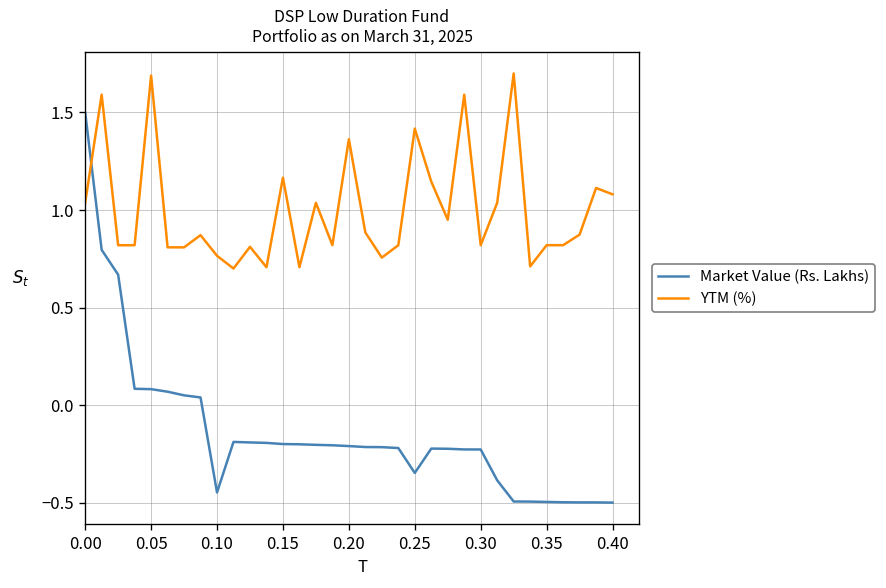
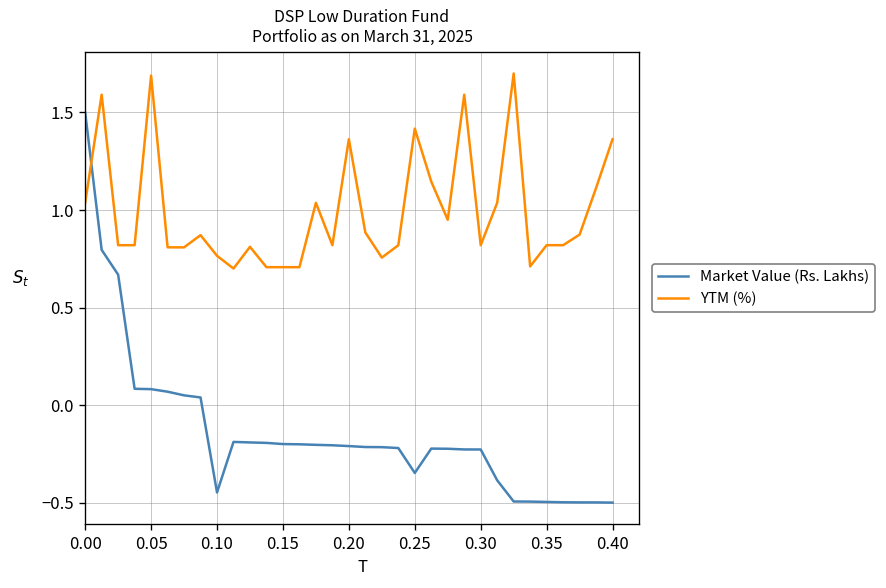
YTM (%), 0.15: 1.17 -> 0.71
YTM (%), 0.40: 1.08 -> 1.36
